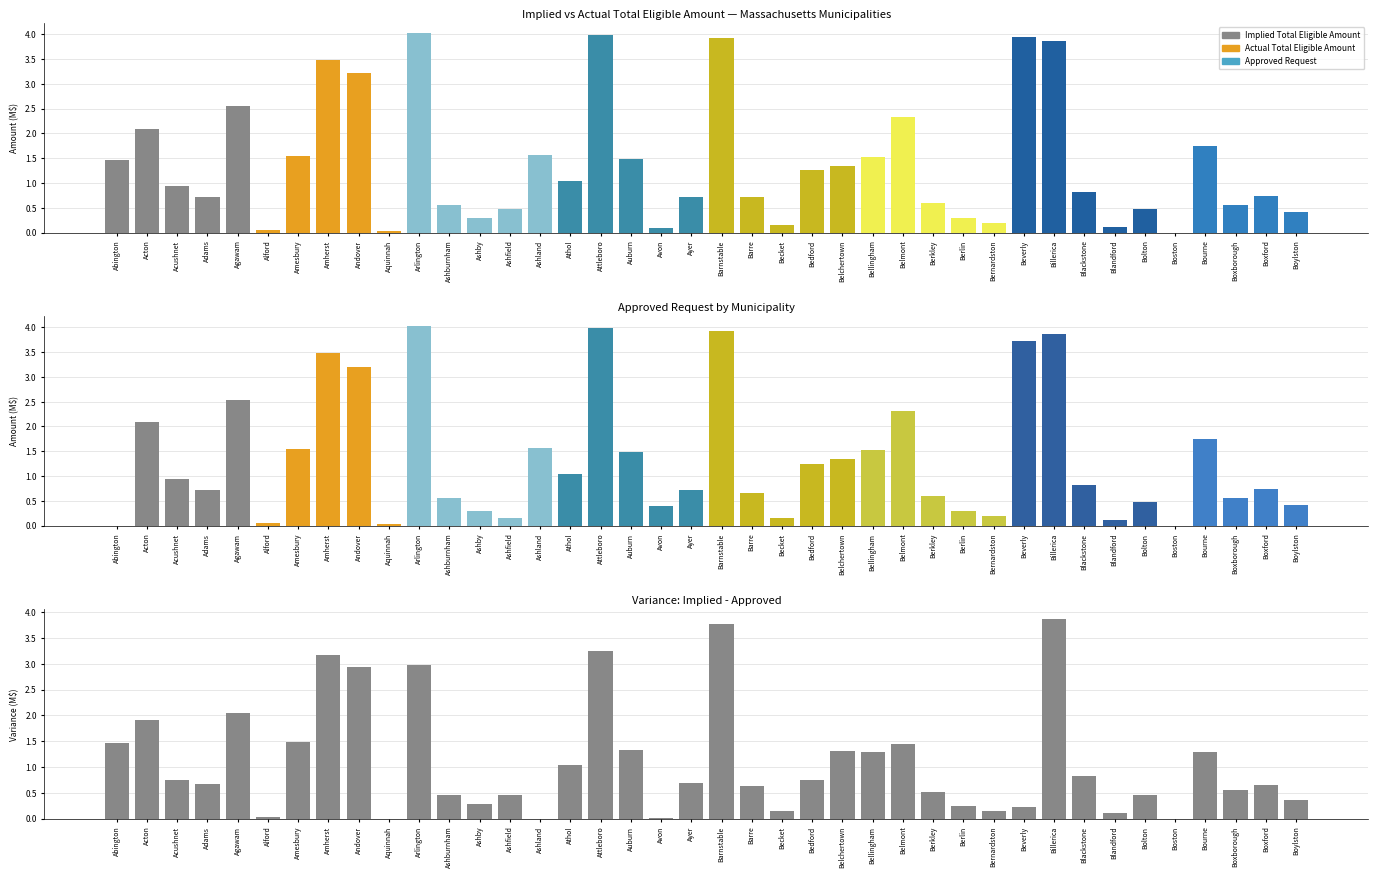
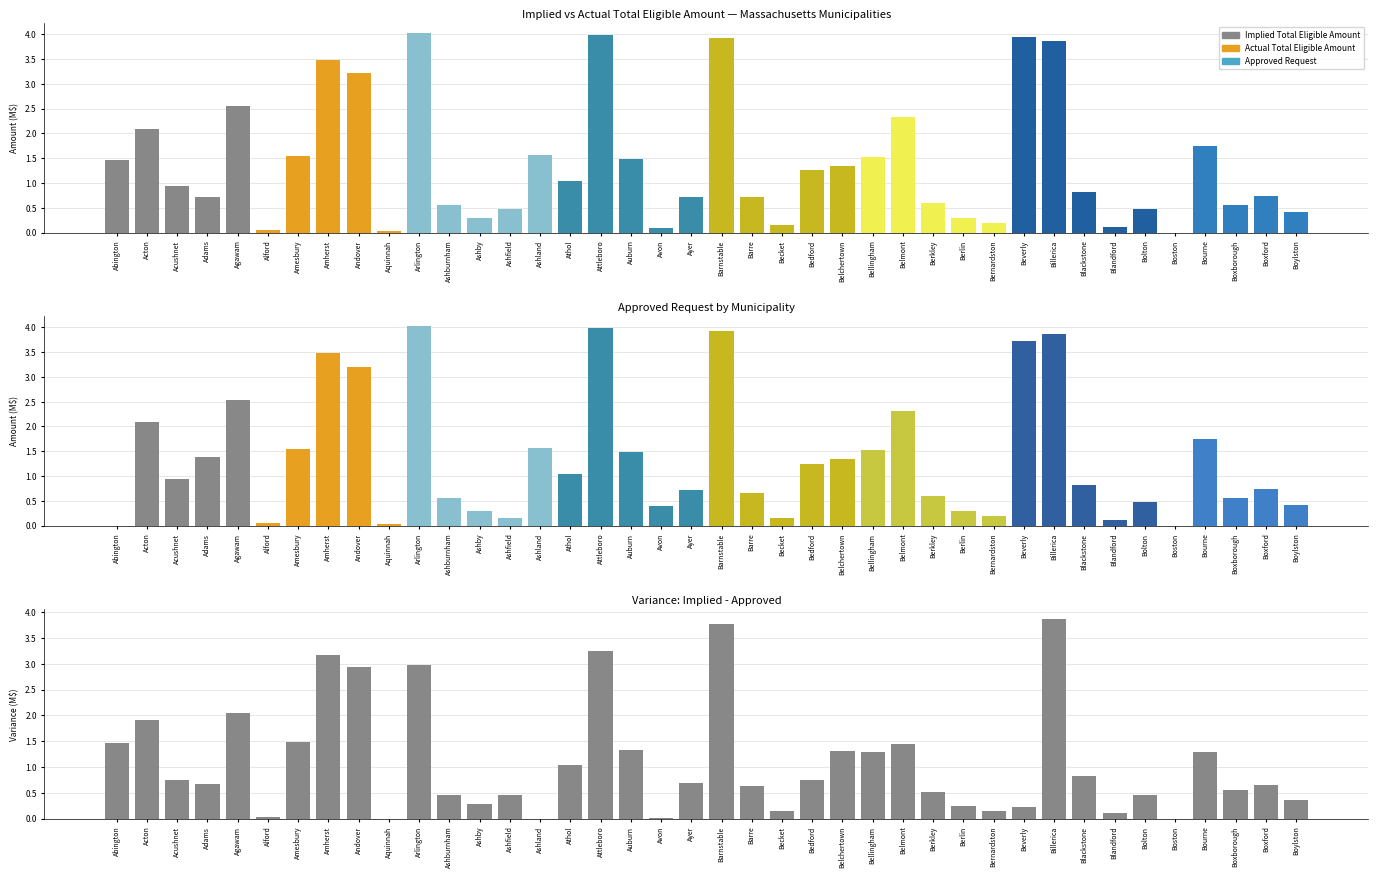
Approved Request by Municipality, Adams: 0.7 -> 1.4
